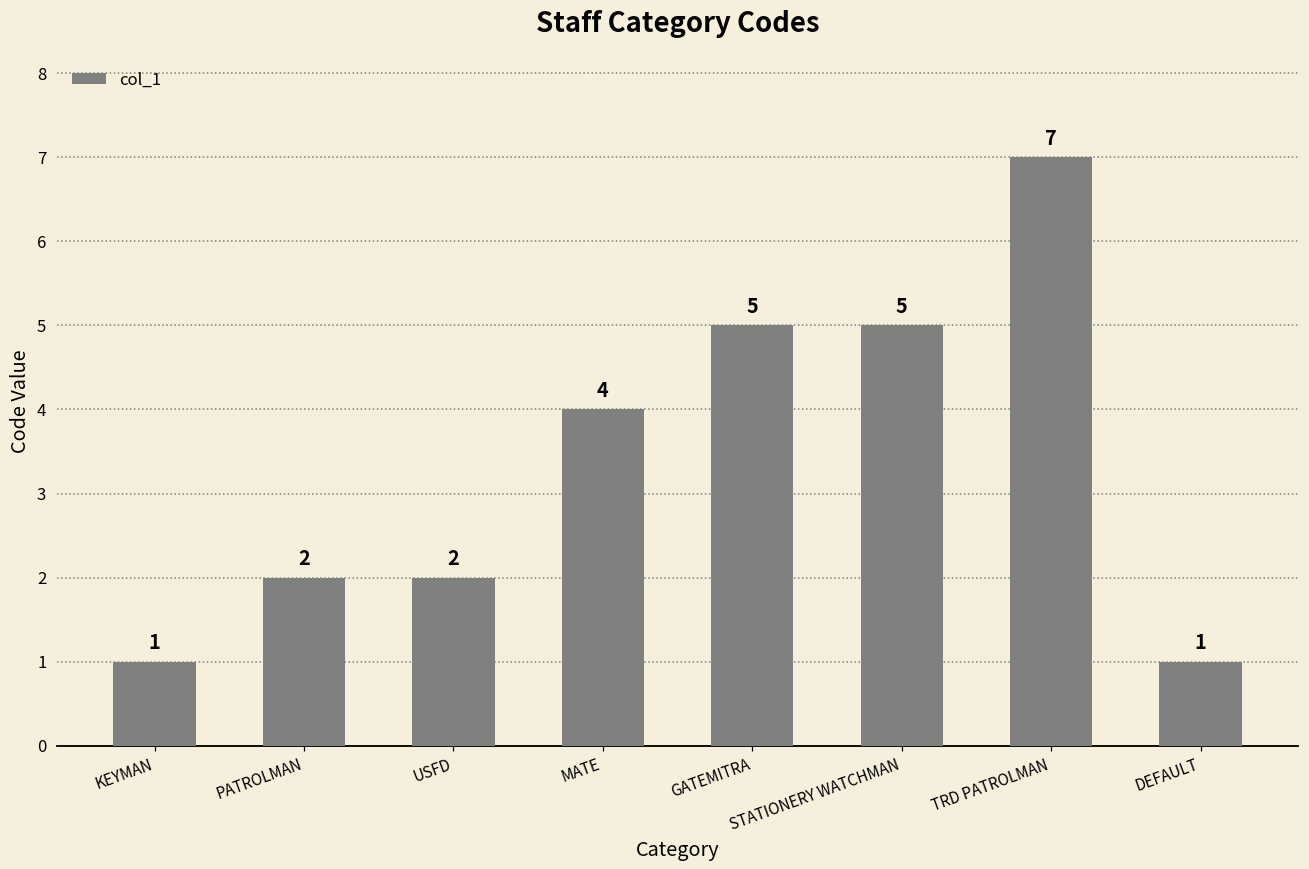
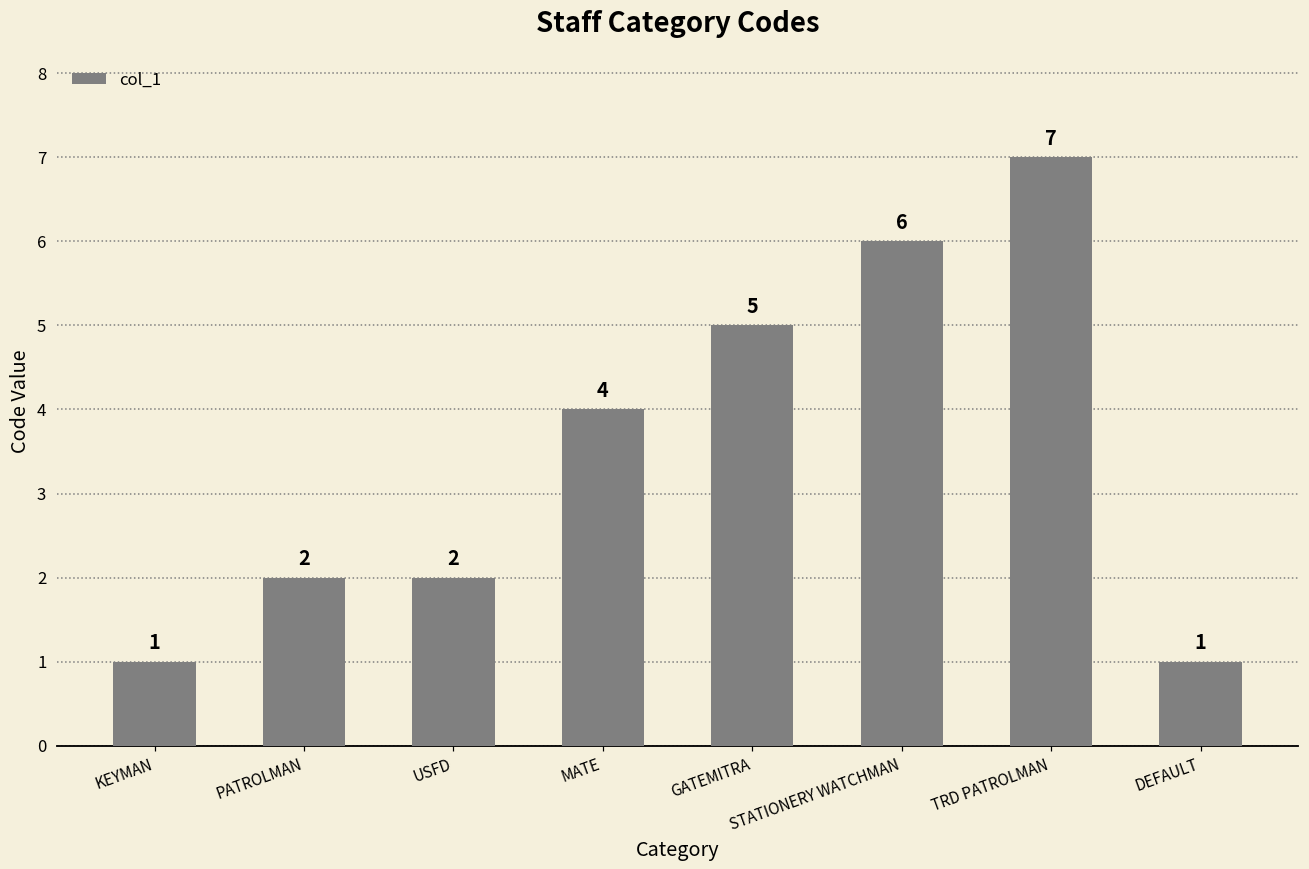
STATIONERY WATCHMAN: 5 -> 6
